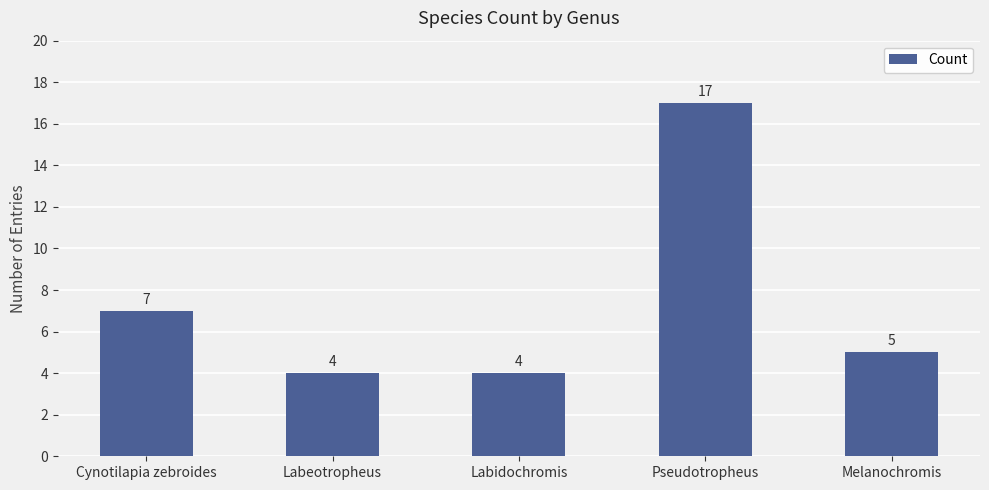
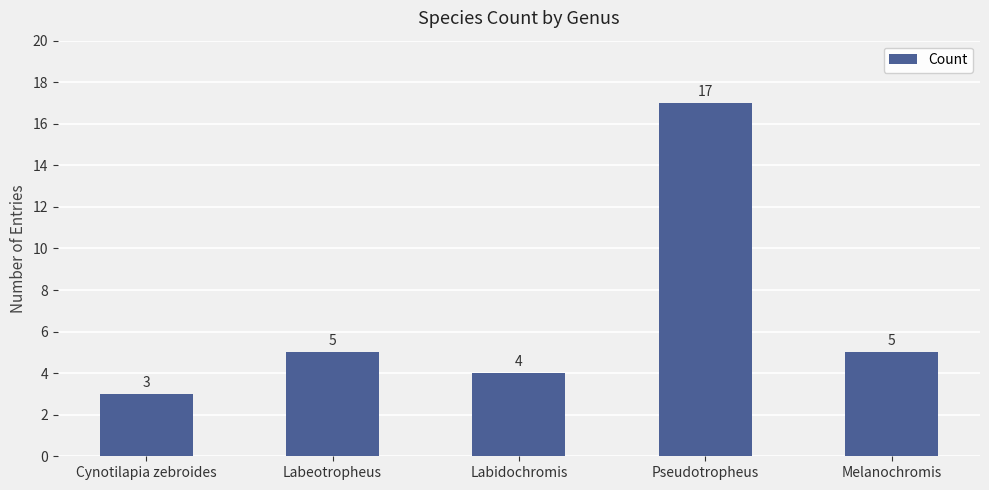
Cynotilapia zebroides: 7 -> 3
Labeotropheus: 4 -> 5
